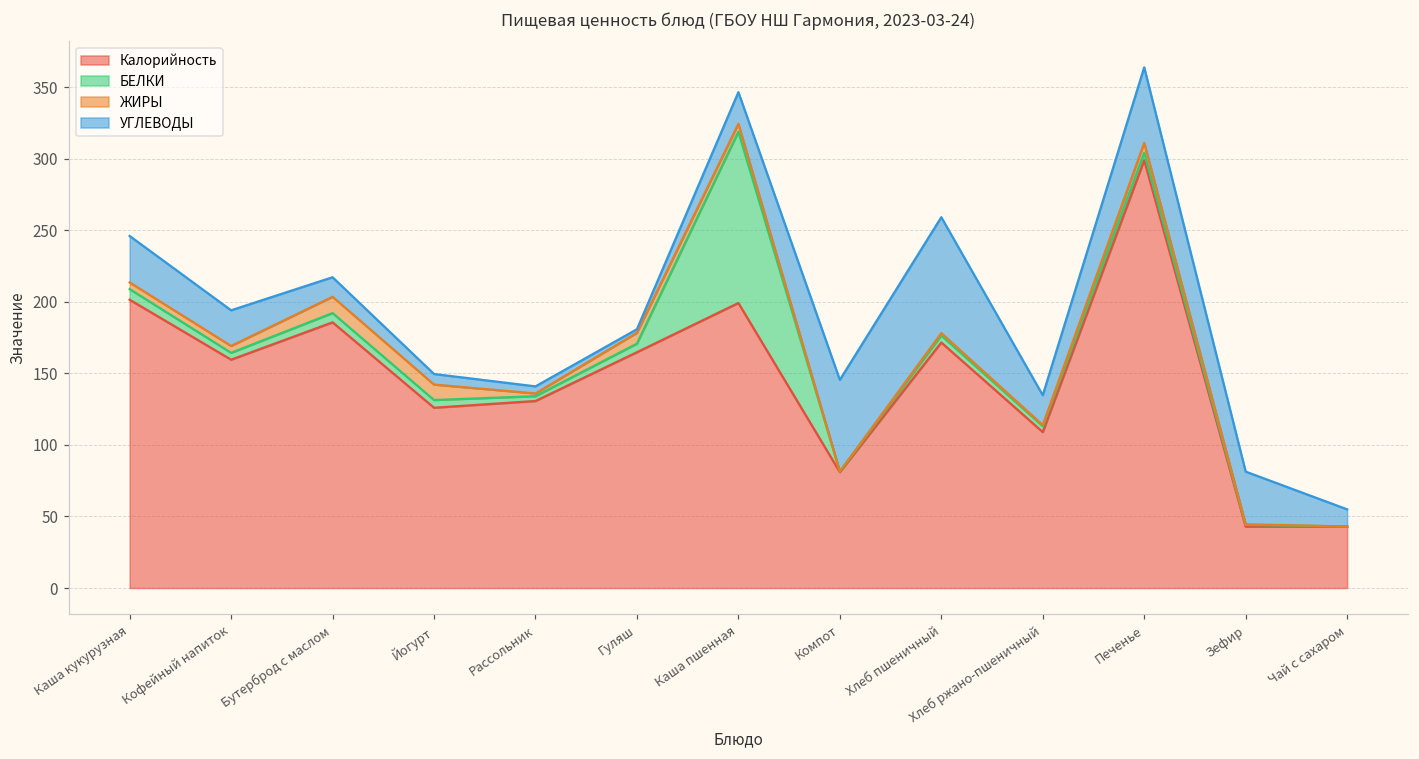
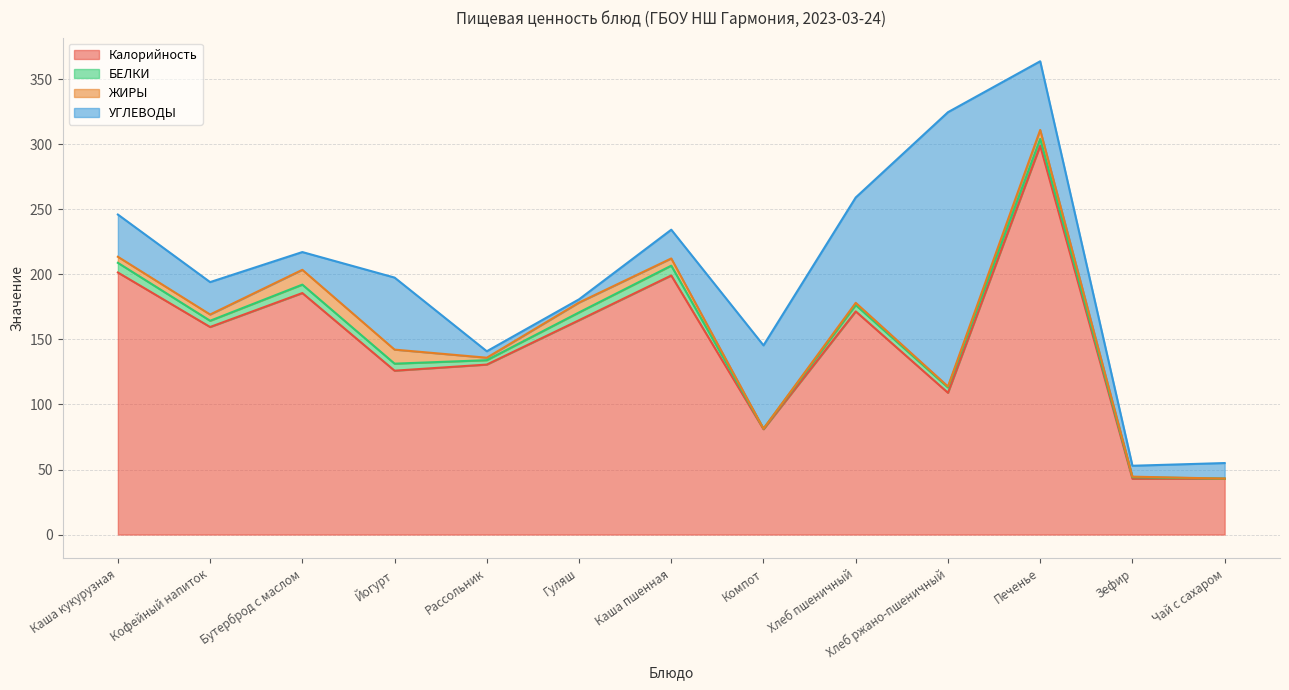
УГЛЕВОДЫ, Йогурт: 7 -> 55
БЕЛКИ, Каша пшенная: 120 -> 8
УГЛЕВОДЫ, Хлеб ржано-пшеничный: 21 -> 211
УГЛЕВОДЫ, Зефир: 37 -> 8
